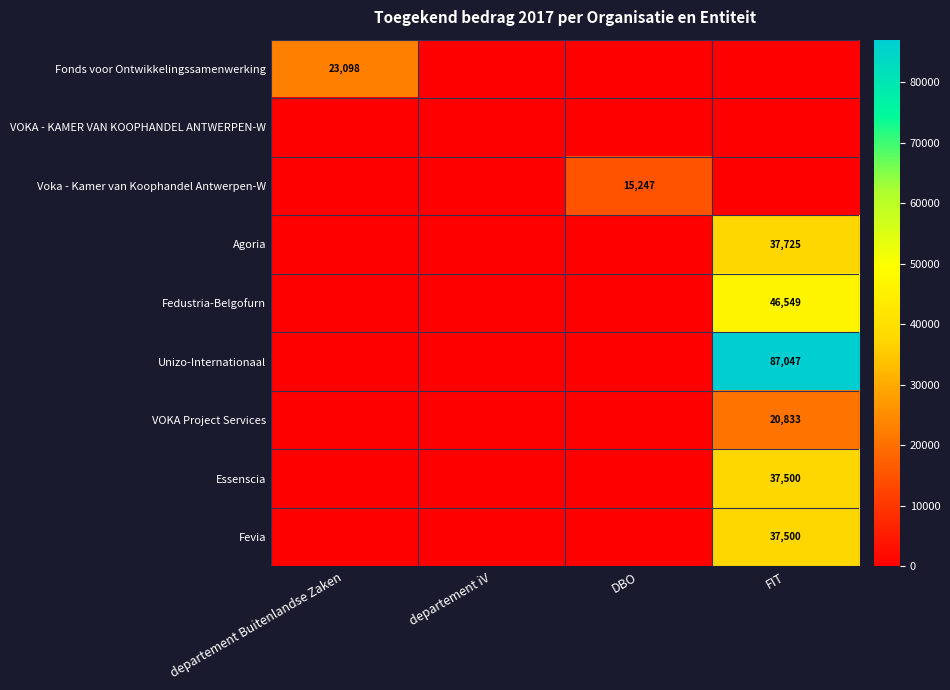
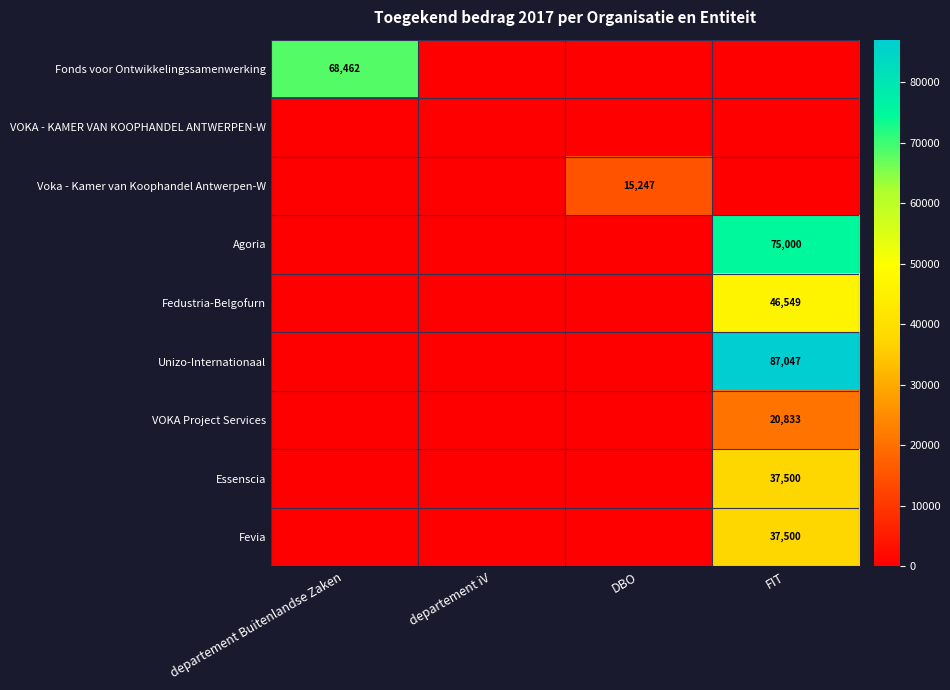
Fonds voor Ontwikkelingssamenwerking, departement Buitenlandse Zaken: 23,098 -> 68,462
Agoria, FIT: 37,725 -> 75,000
